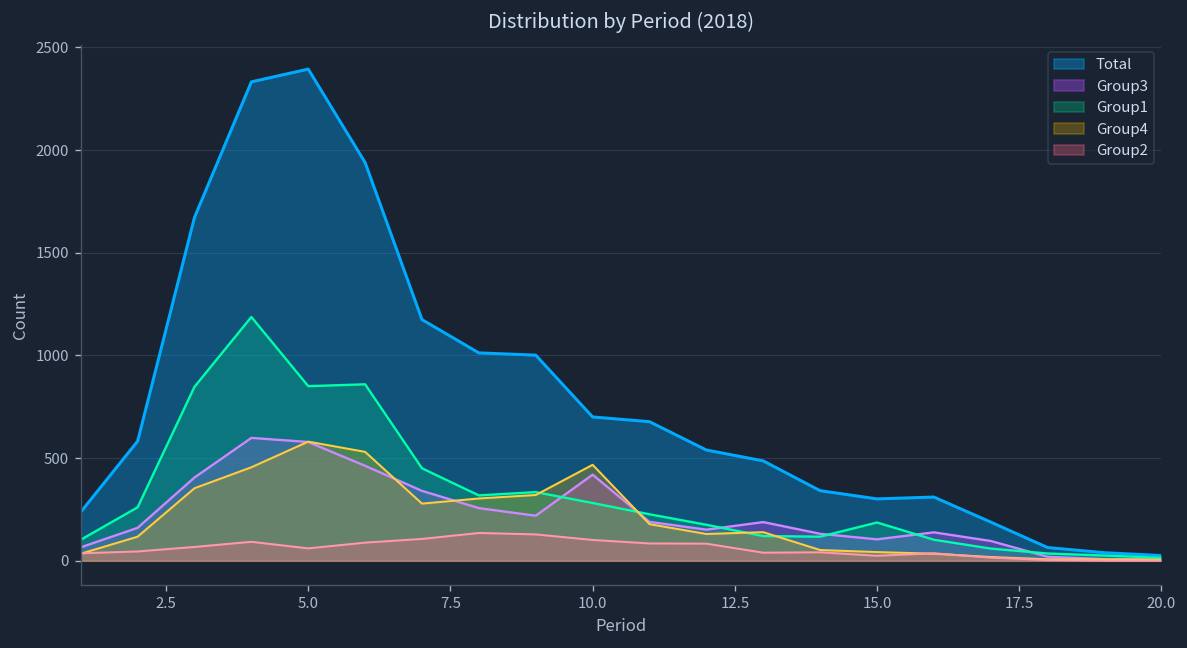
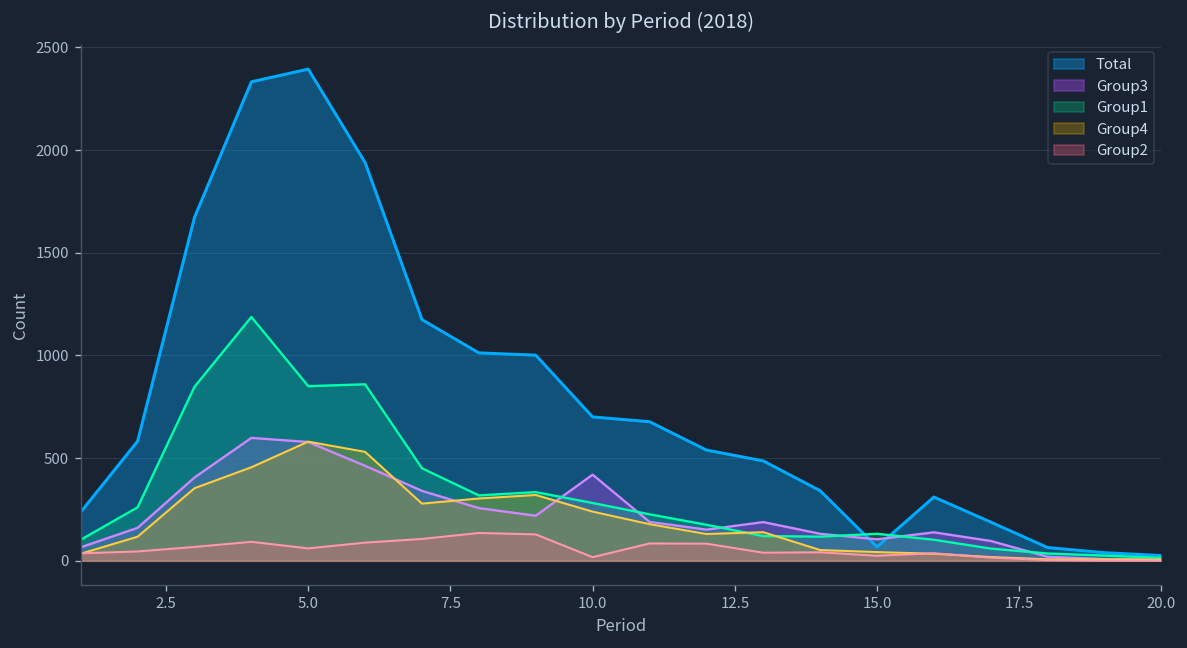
Group4, 10.0: 470 -> 240
Group2, 10.0: 100 -> 20
Total, 15.0: 300 -> 70
Group1, 15.0: 190 -> 130
